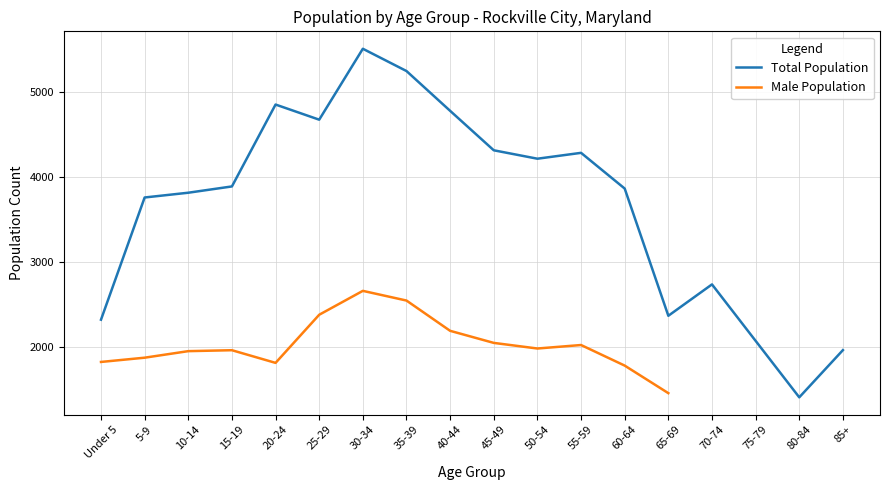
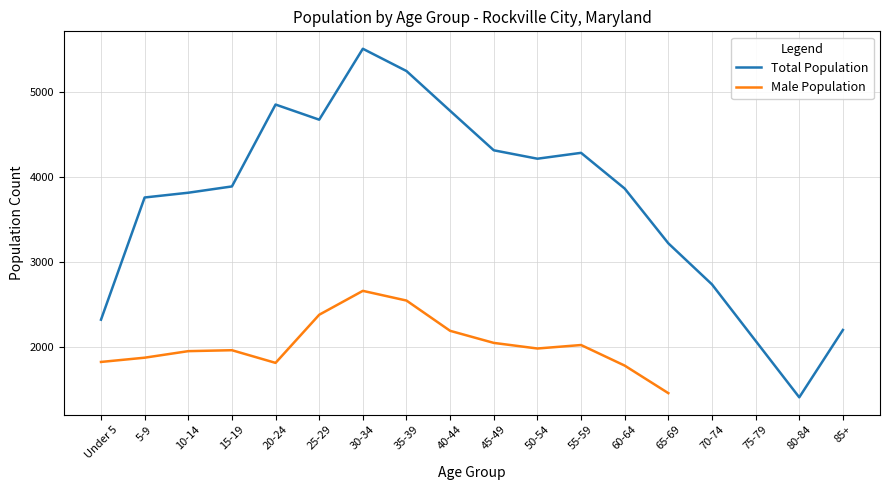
Total Population, 65-69: 2400 -> 3200
Total Population, 85+: 2000 -> 2200
